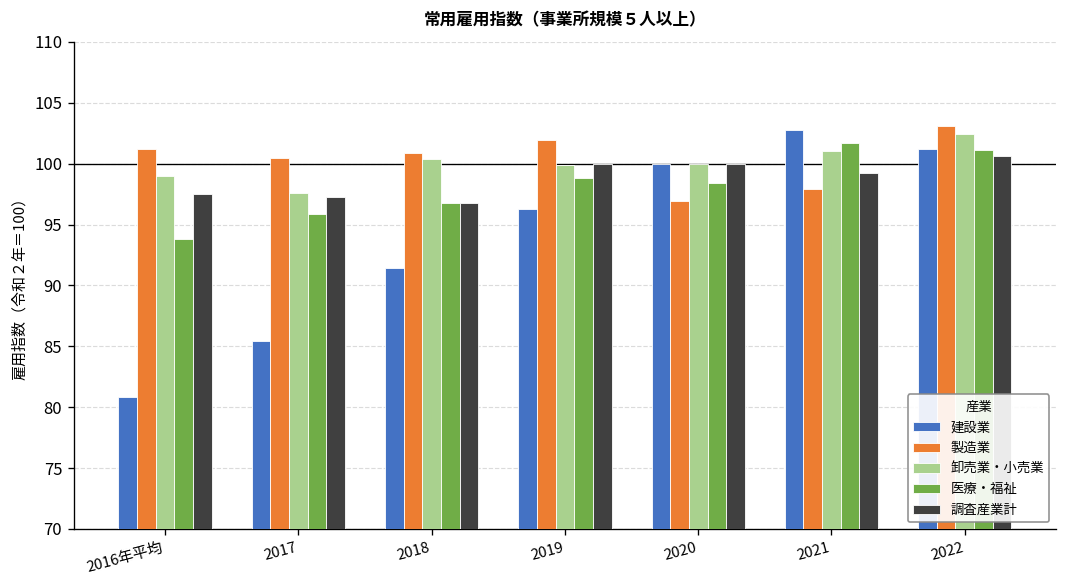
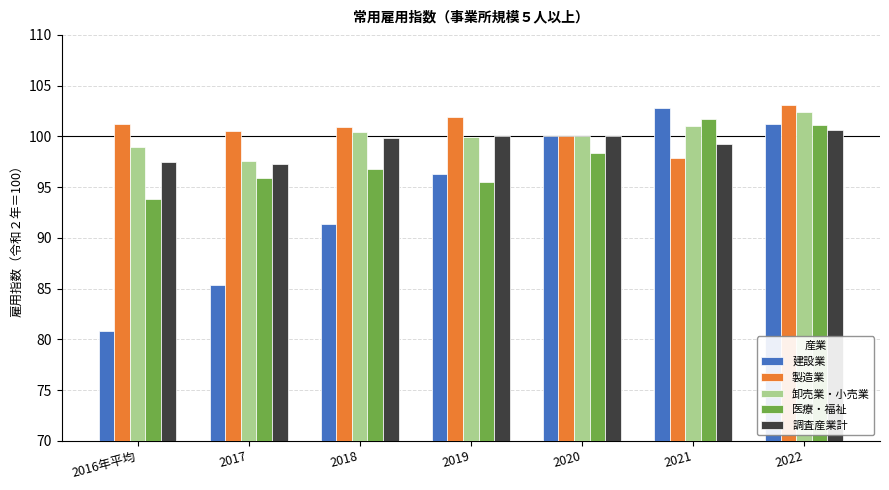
調査産業計, 2018: 96.8 -> 99.8
医療・福祉, 2019: 98.8 -> 95.5
製造業, 2020: 96.9 -> 100.0
